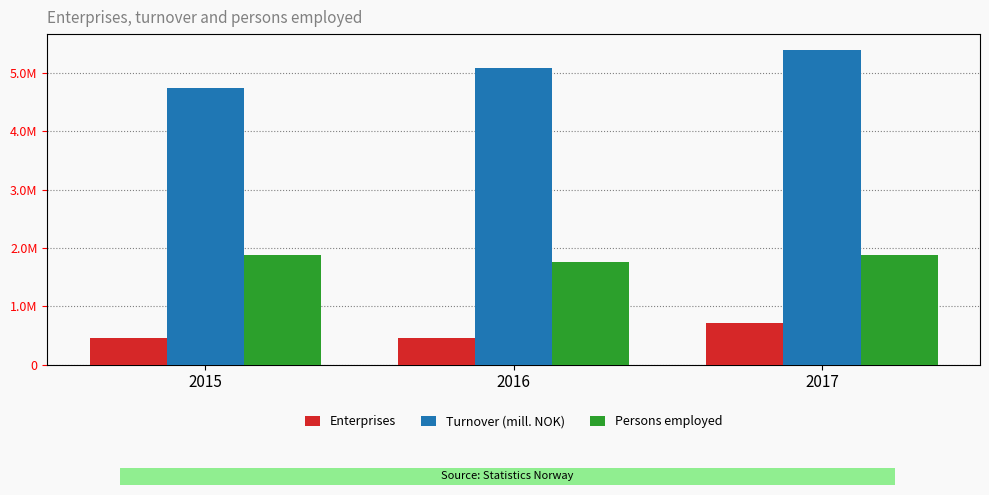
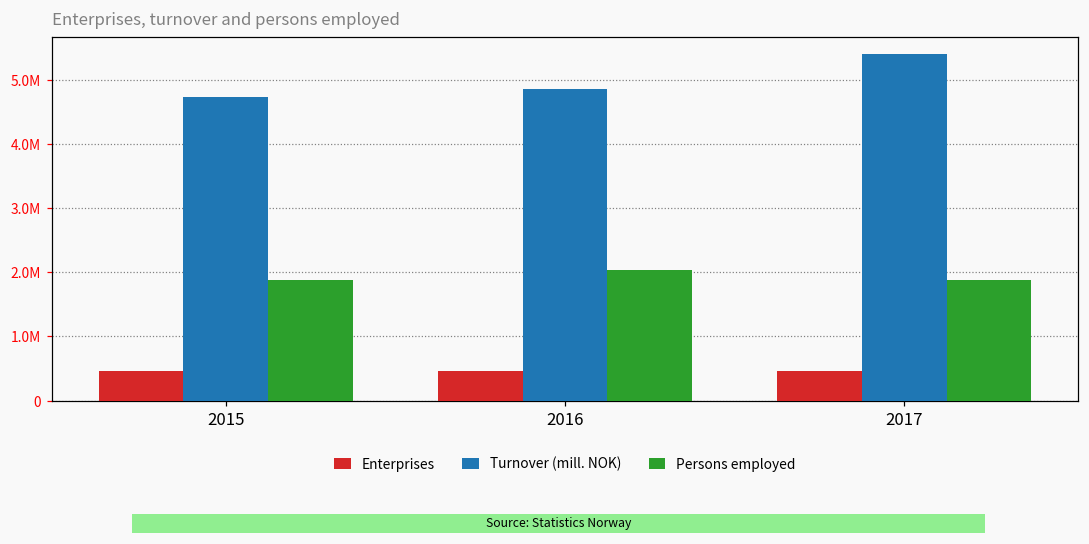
Turnover (mill. NOK), 2016: 5100000 -> 4800000
Persons employed, 2016: 1800000 -> 2000000
Enterprises, 2017: 700000 -> 500000
